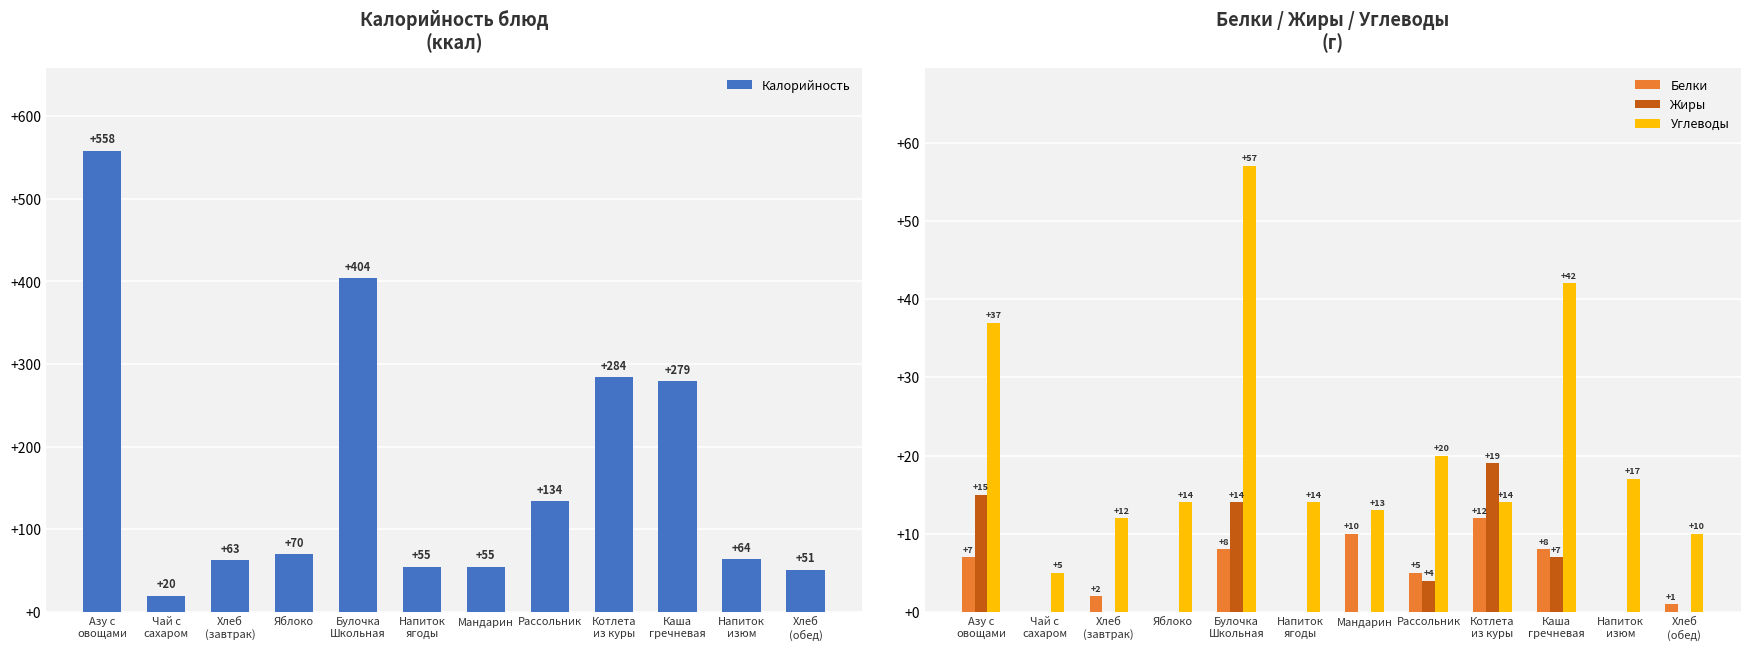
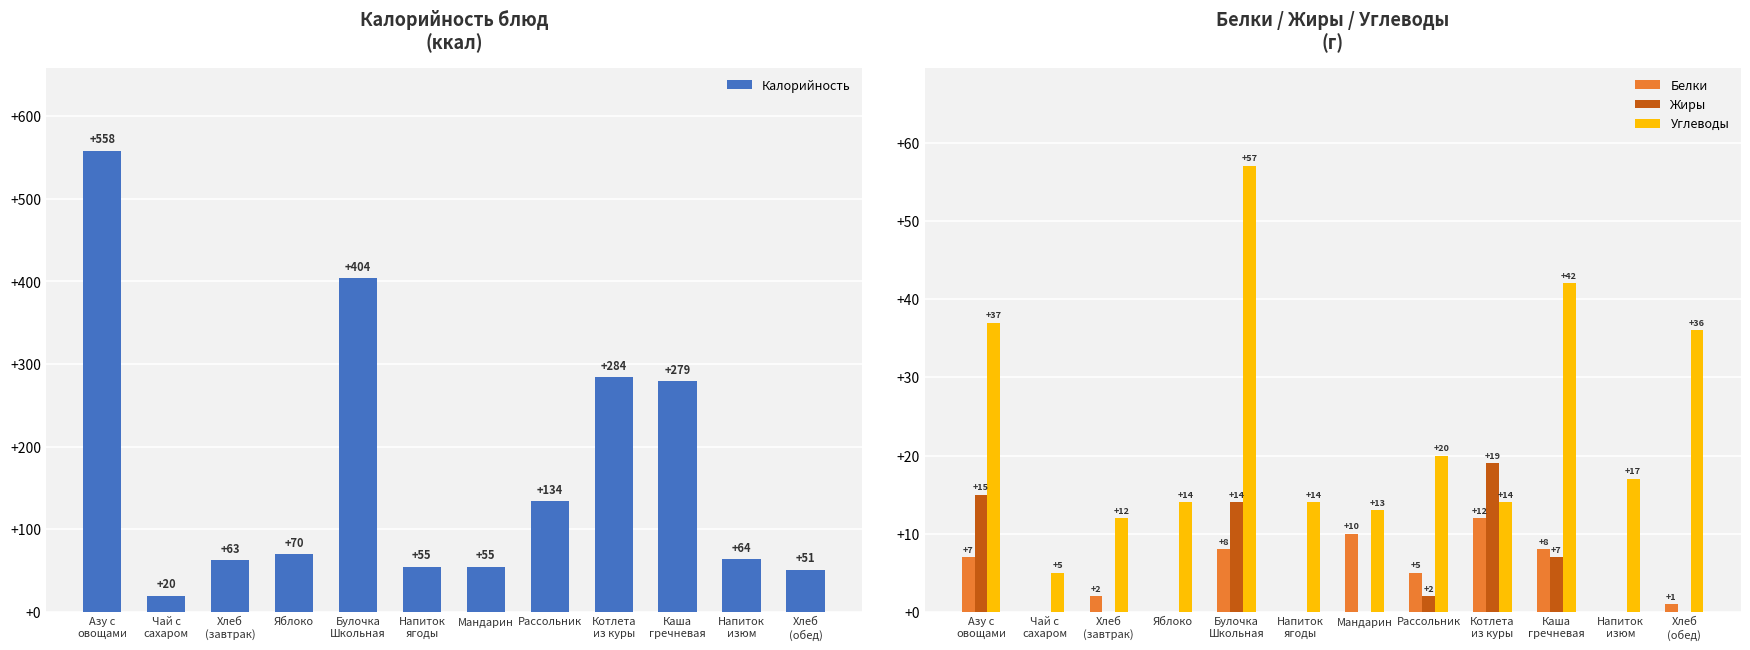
Белки / Жиры / Углеводы (г), Жиры, Рассольник: +4 -> +2
Белки / Жиры / Углеводы (г), Углеводы, Хлеб (обед): +10 -> +36
